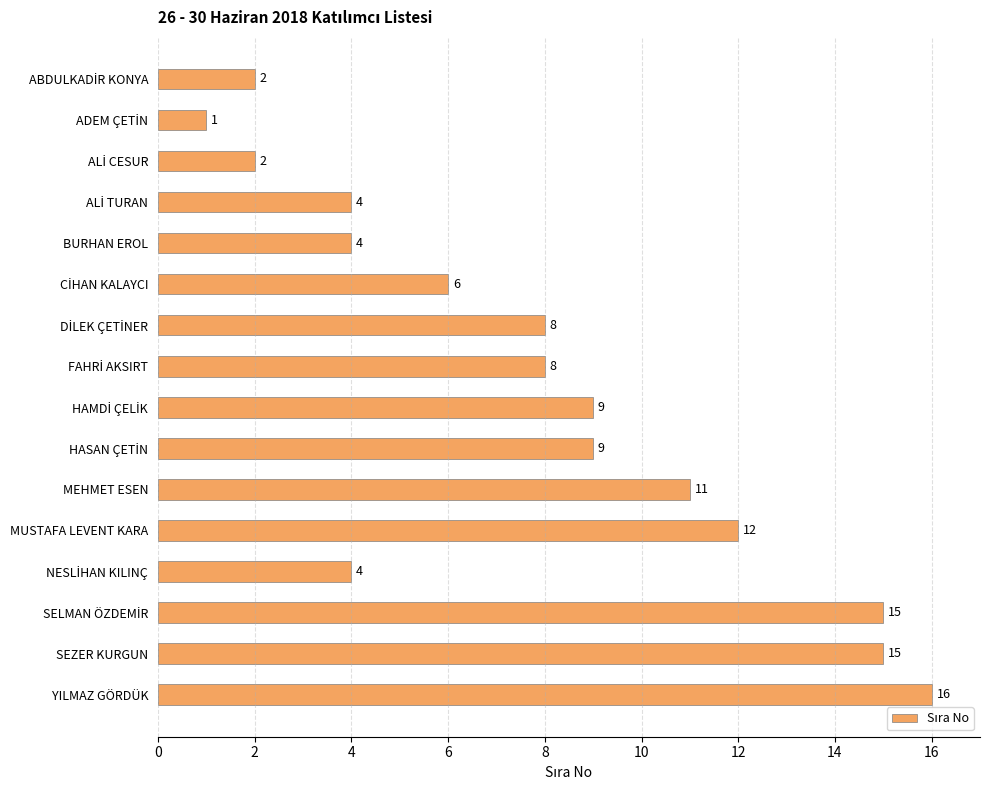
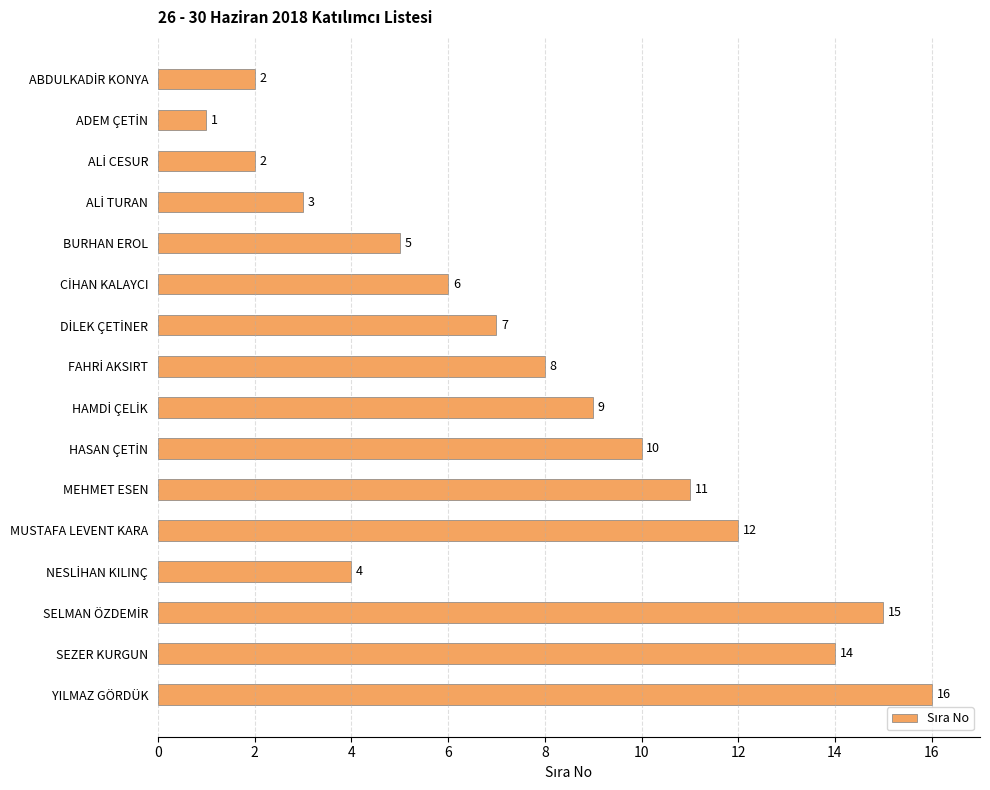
ALİ TURAN: 4 -> 3
BURHAN EROL: 4 -> 5
DİLEK ÇETİNER: 8 -> 7
HASAN ÇETİN: 9 -> 10
SEZER KURGUN: 15 -> 14
